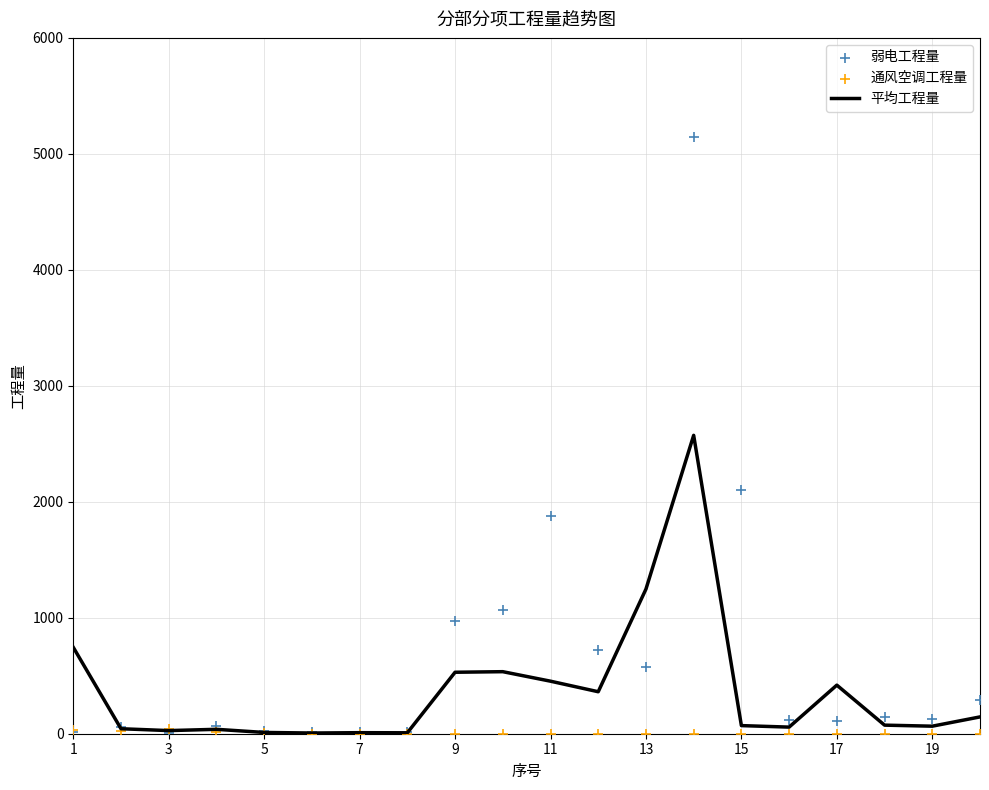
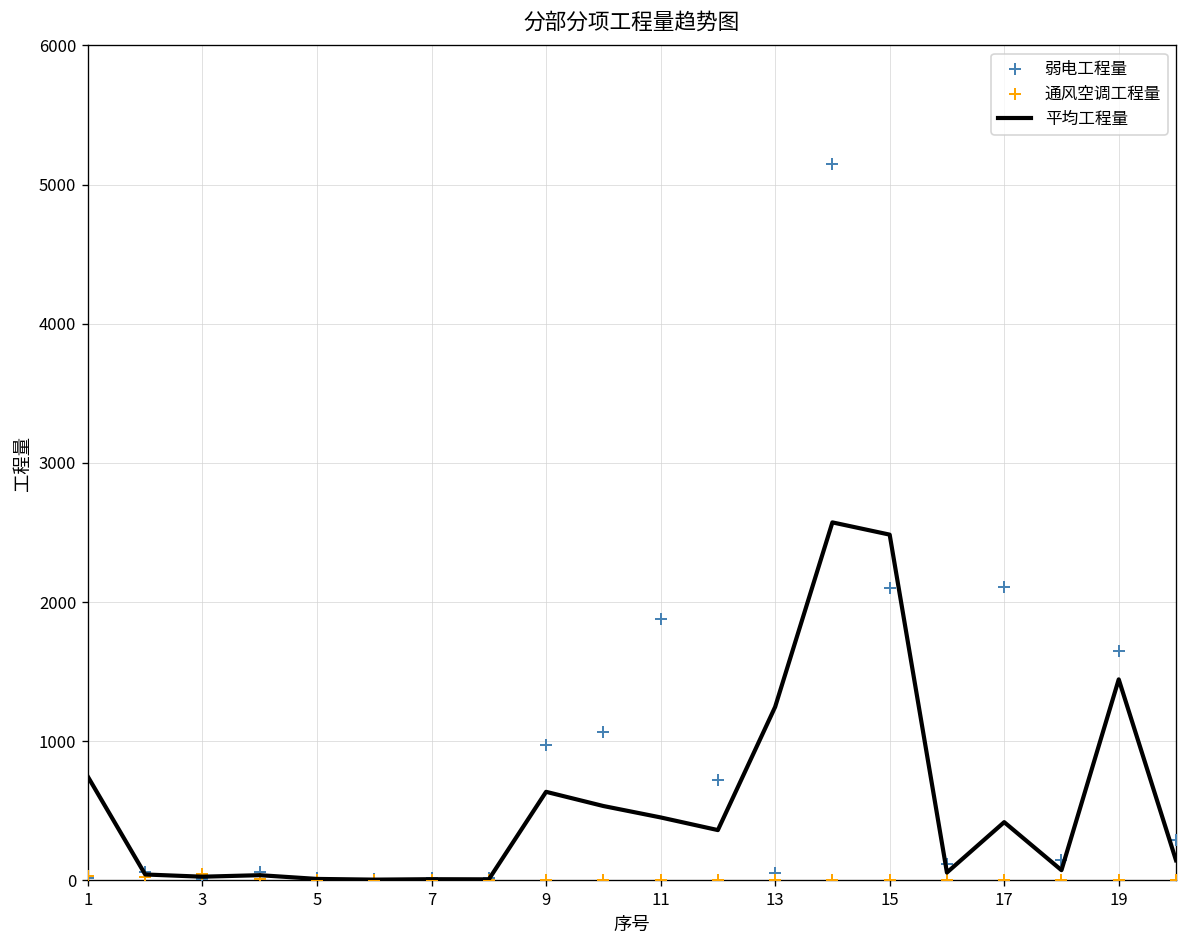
平均工程量, 9: 530 -> 640
弱电工程量, 13: 580 -> 50
平均工程量, 15: 70 -> 2490
弱电工程量, 17: 110 -> 2110
平均工程量, 19: 70 -> 1450
弱电工程量, 19: 130 -> 1650
